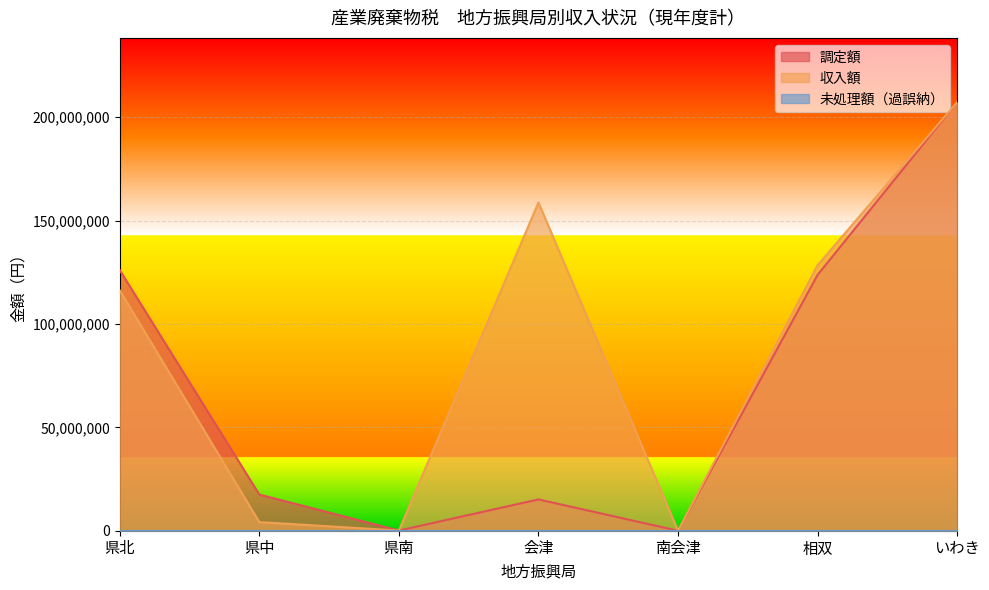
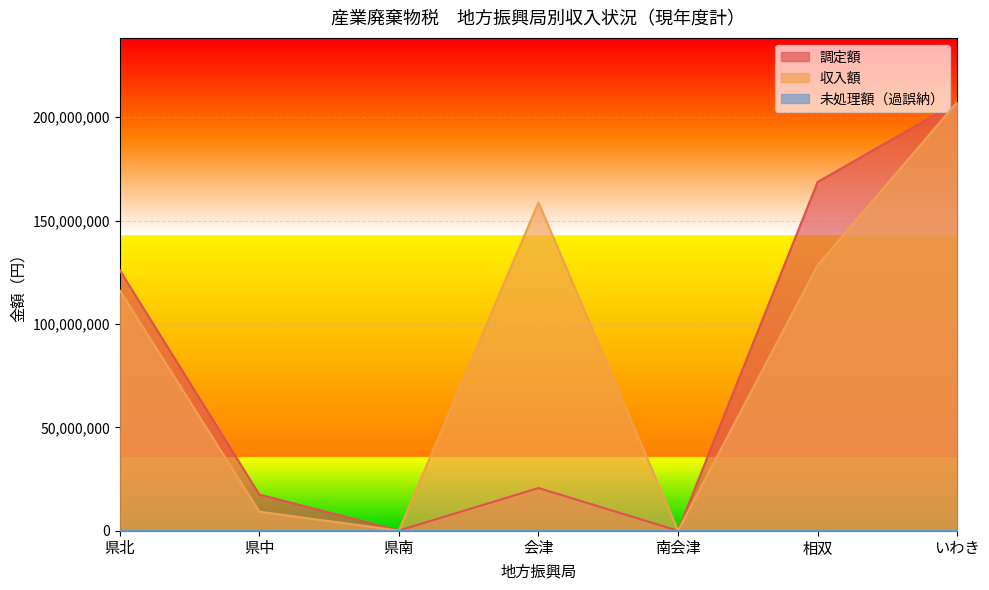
収入額, 県中: 4,000,000 -> 9,000,000
調定額, 会津: 15,000,000 -> 21,000,000
調定額, 相双: 124,000,000 -> 169,000,000
